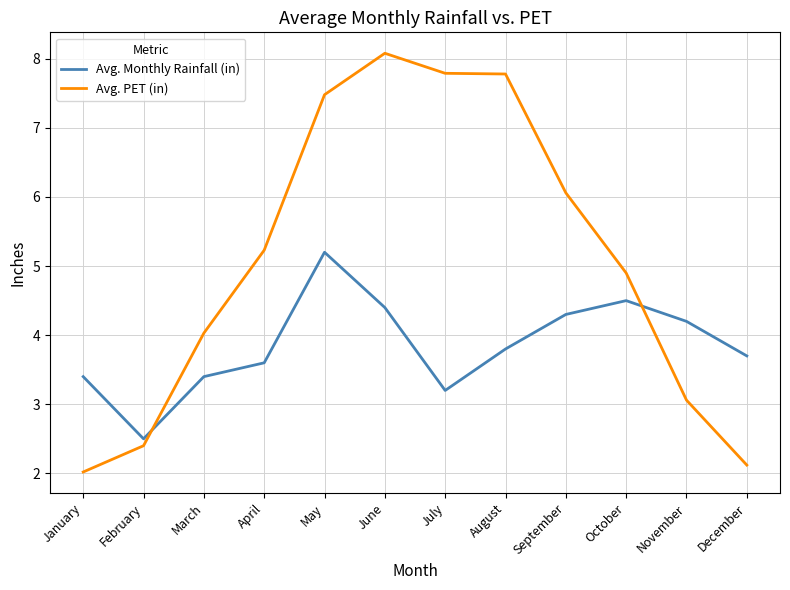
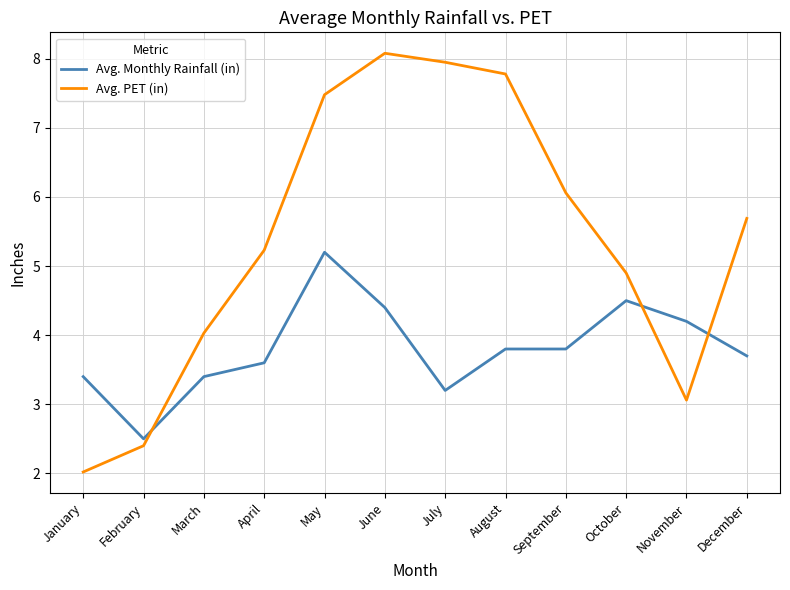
Avg. PET (in), July: 7.8 -> 8.0
Avg. Monthly Rainfall (in), September: 4.3 -> 3.8
Avg. PET (in), December: 2.1 -> 5.7
